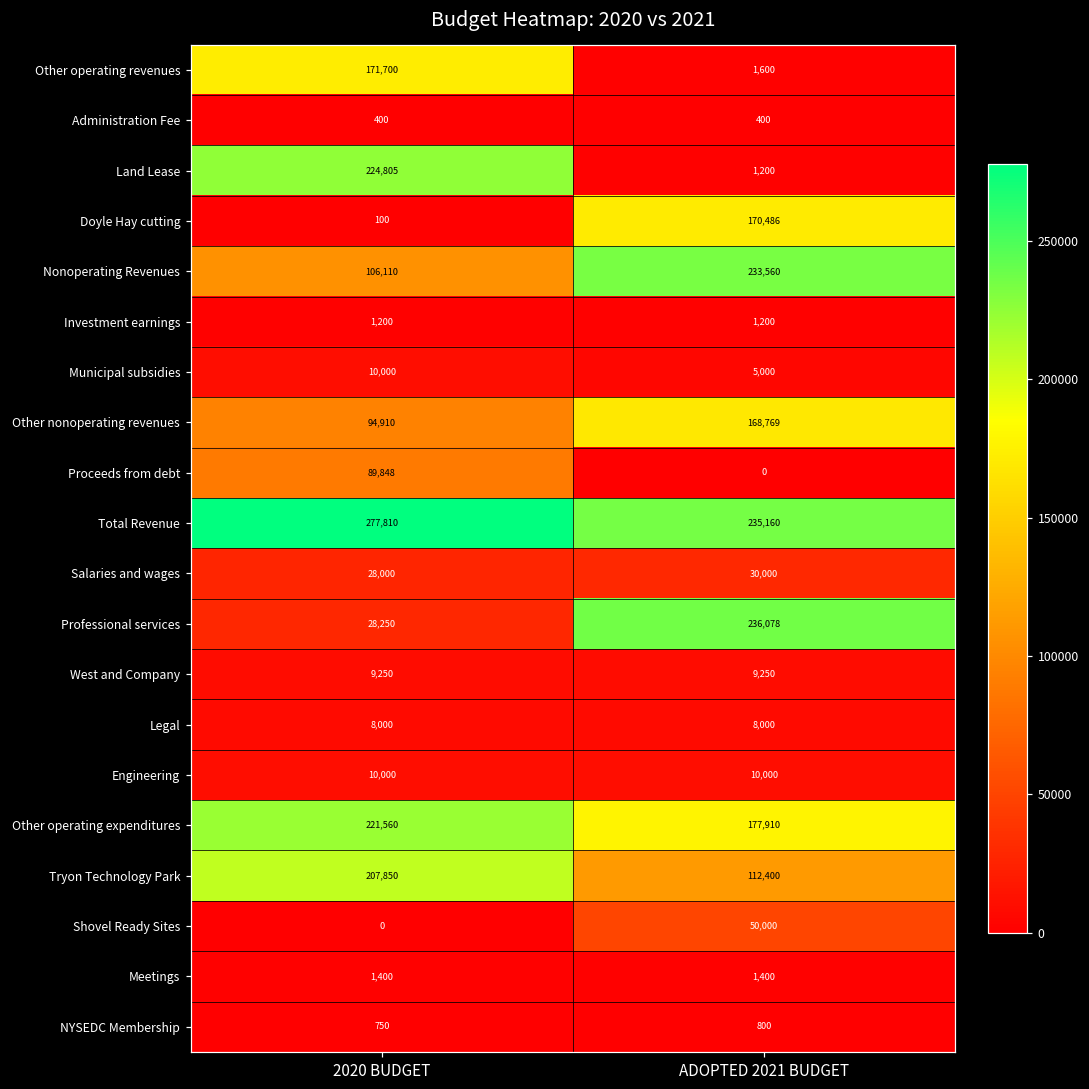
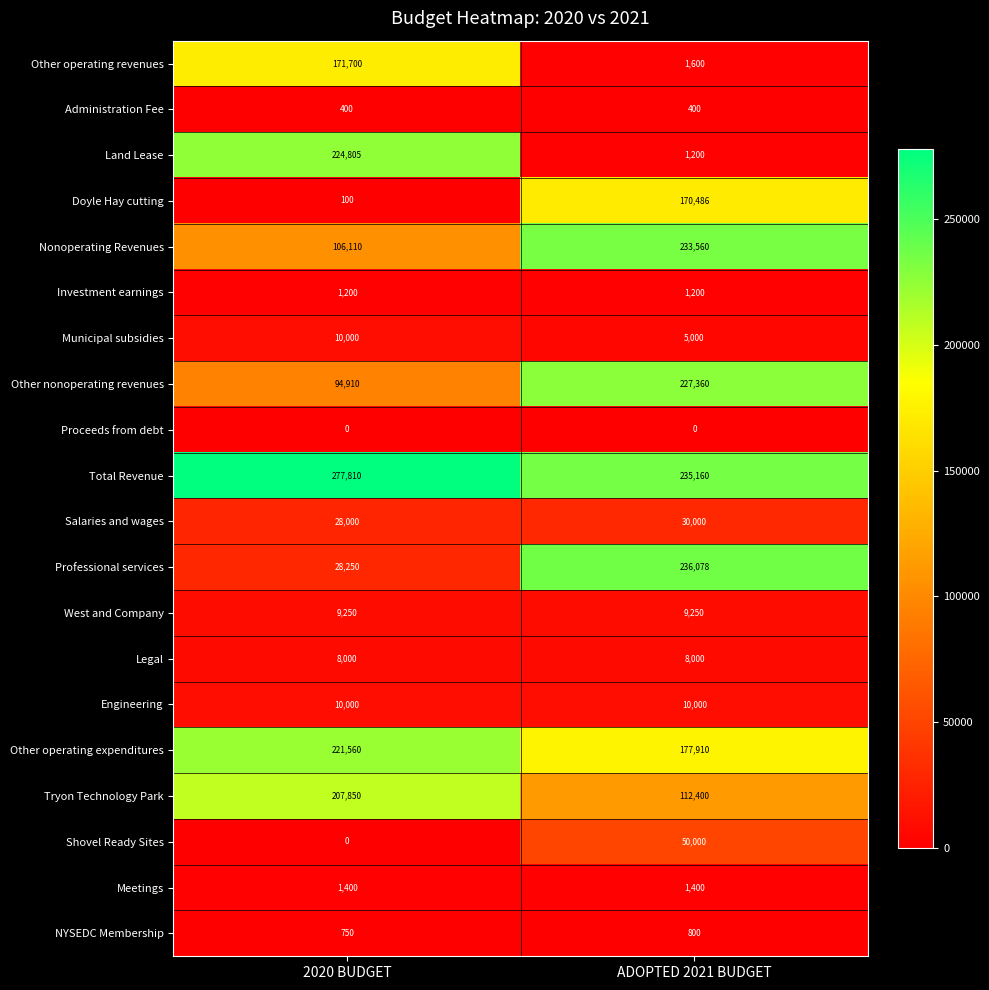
Other nonoperating revenues, ADOPTED 2021 BUDGET: 168,769 -> 227,360
Proceeds from debt, 2020 BUDGET: 89,848 -> 0
